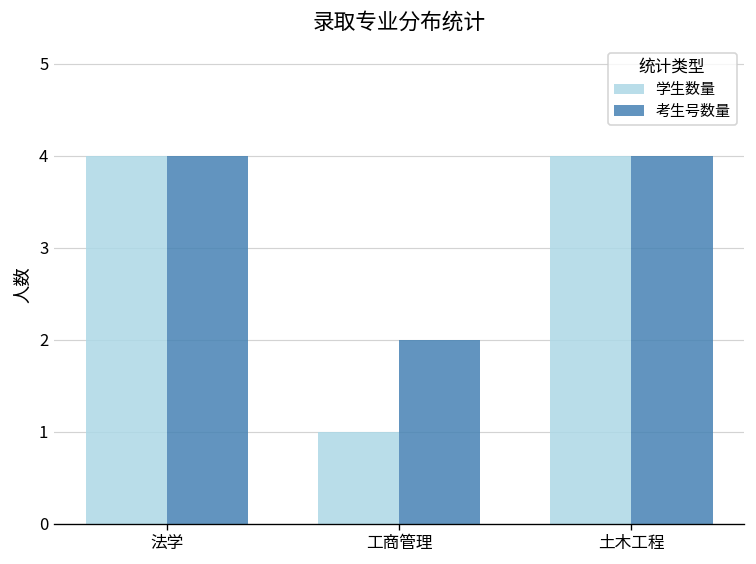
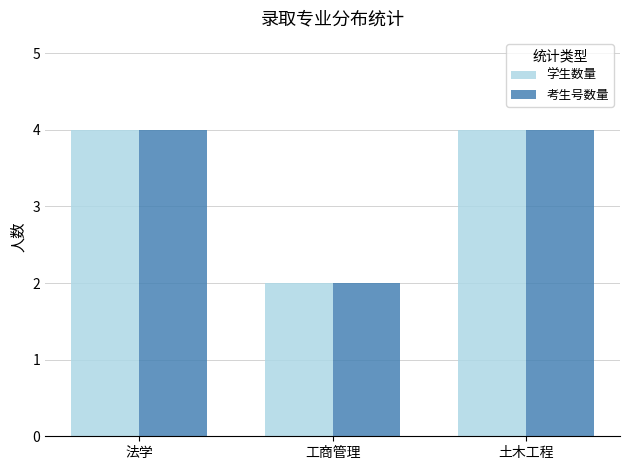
学生数量, 工商管理: 1 -> 2
